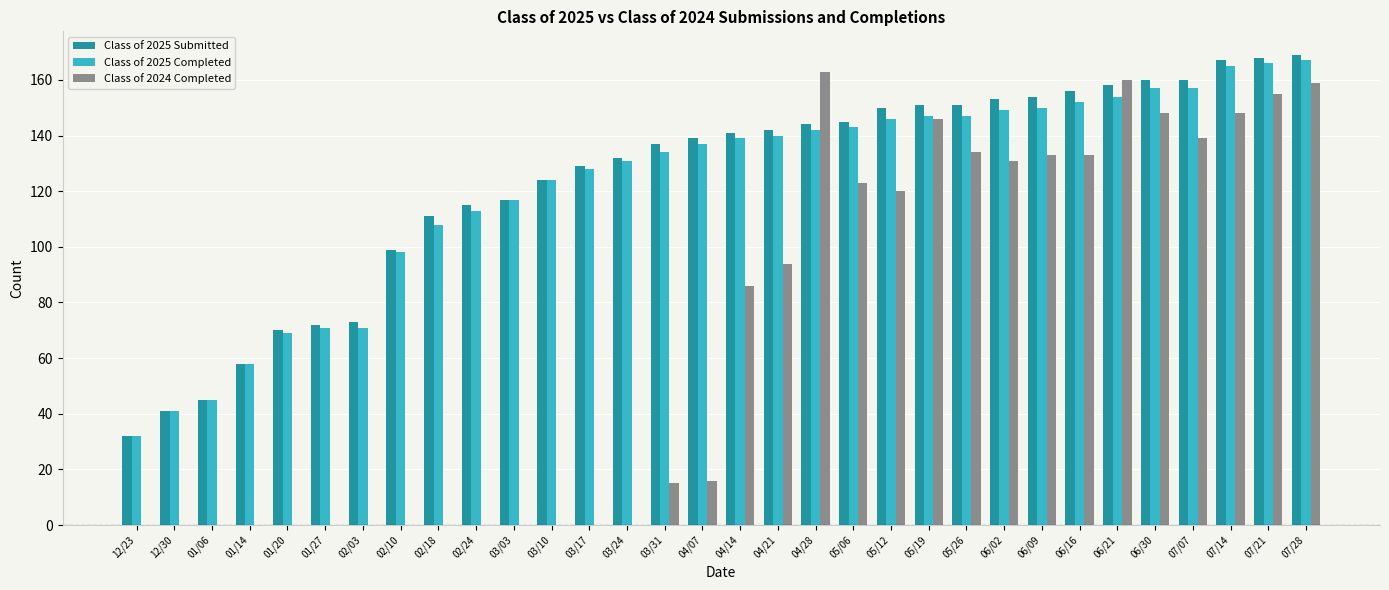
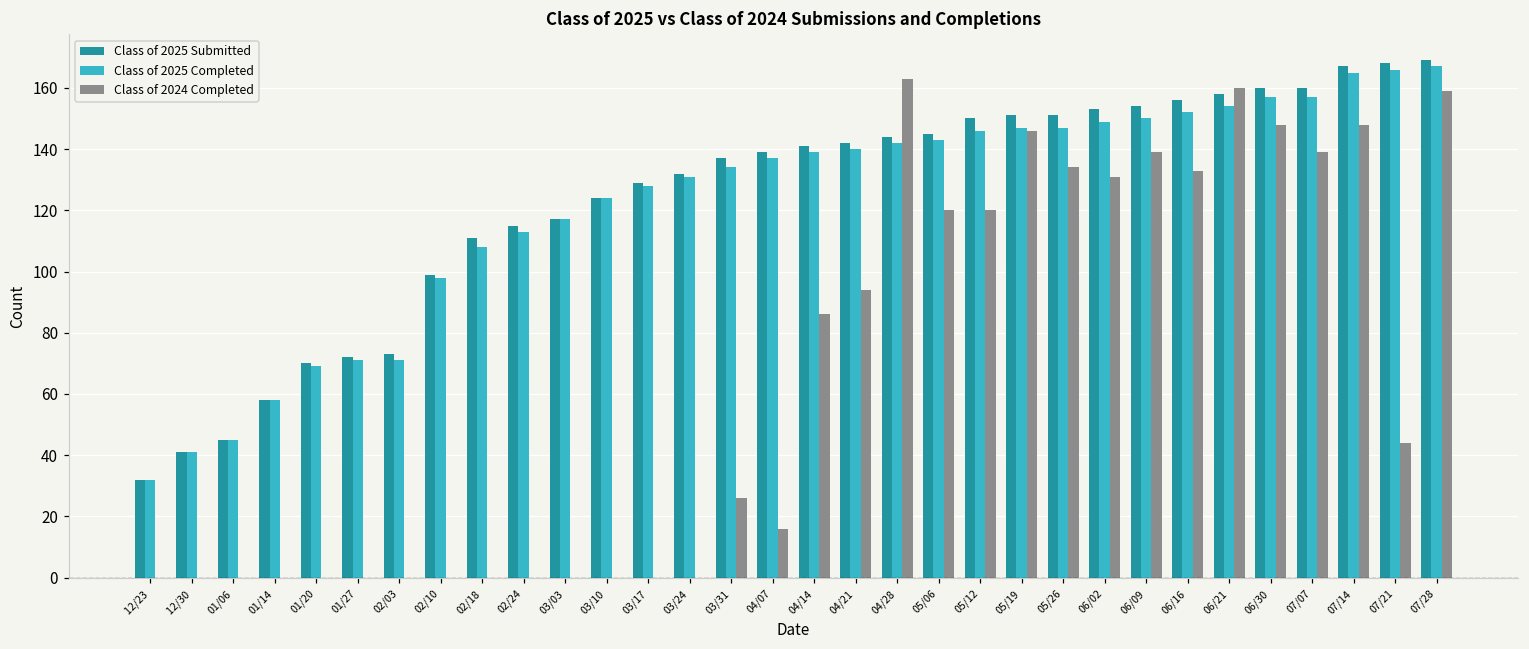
Class of 2024 Completed, 03/31: 15 -> 26
Class of 2024 Completed, 05/06: 123 -> 120
Class of 2024 Completed, 06/09: 133 -> 139
Class of 2024 Completed, 07/21: 155 -> 44
